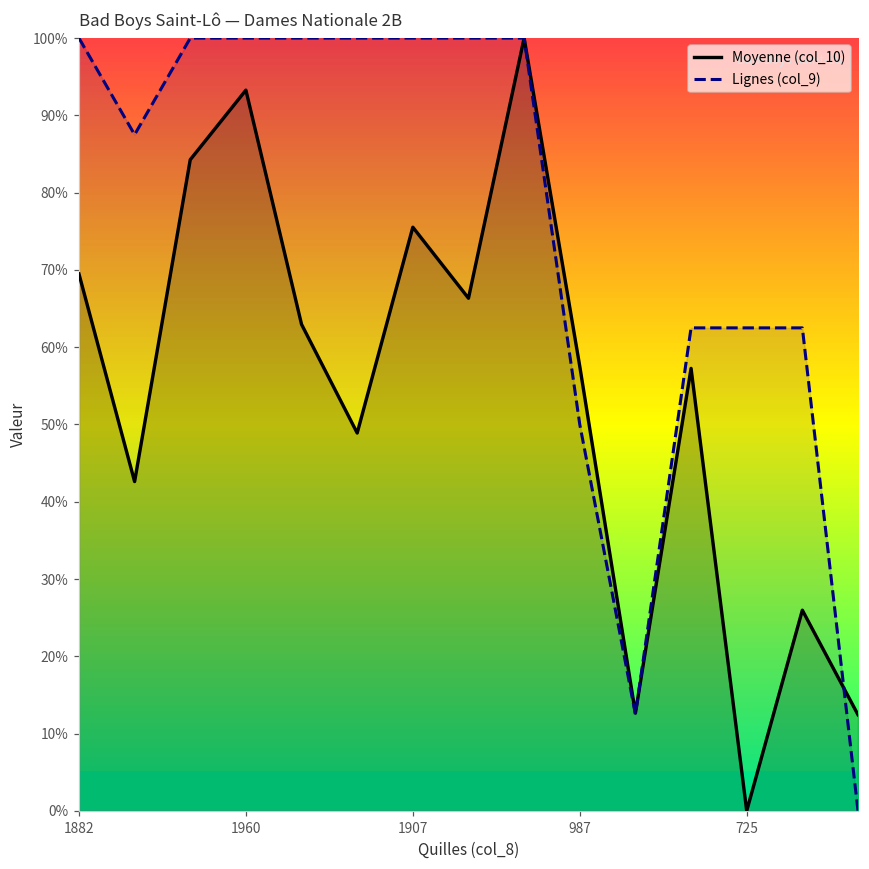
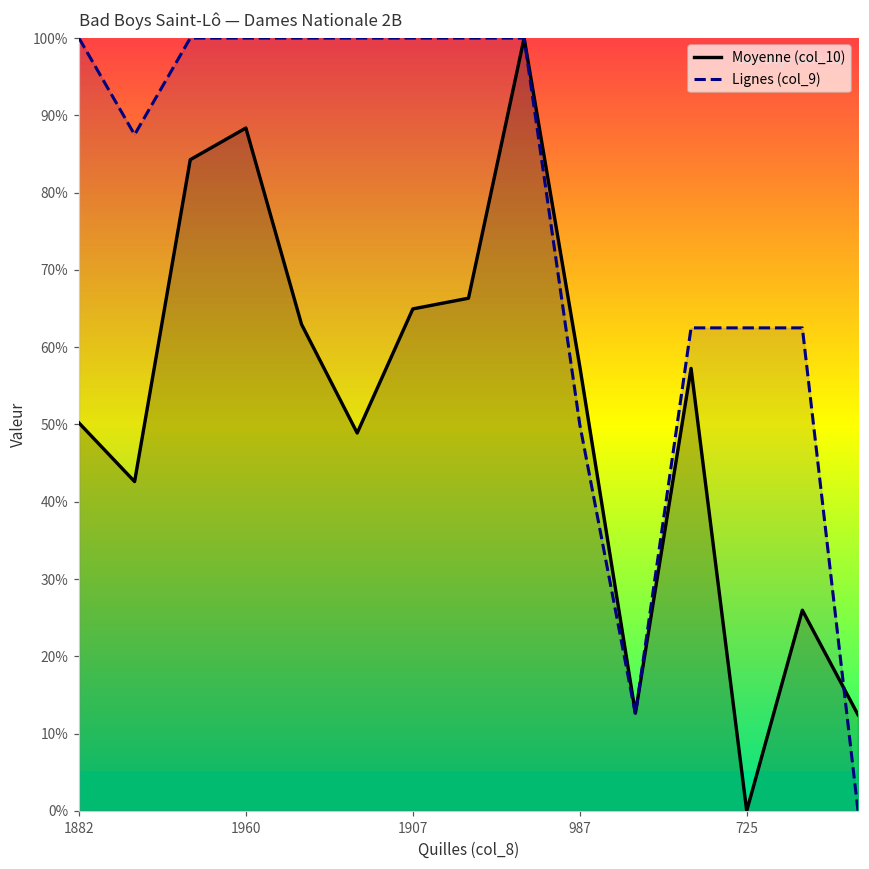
Moyenne (col_10), 1882: 69% -> 50%
Moyenne (col_10), 1960: 93% -> 88%
Moyenne (col_10), 1907: 76% -> 65%
